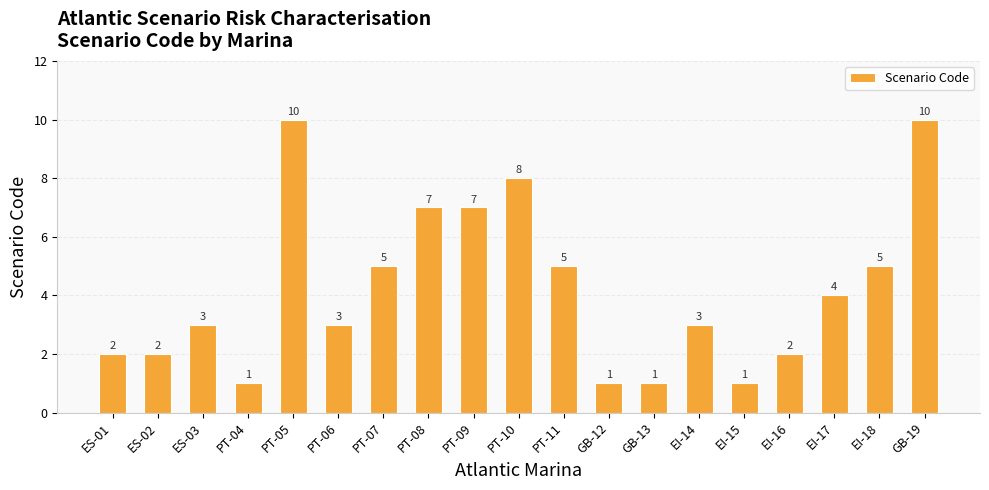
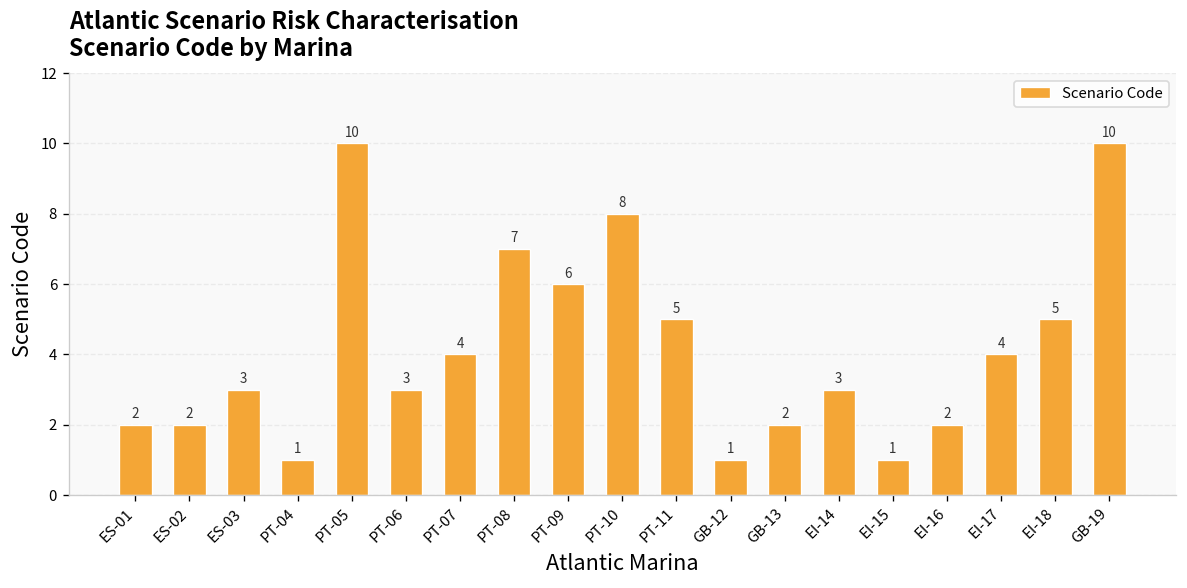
PT-07: 5 -> 4
PT-09: 7 -> 6
GB-13: 1 -> 2
